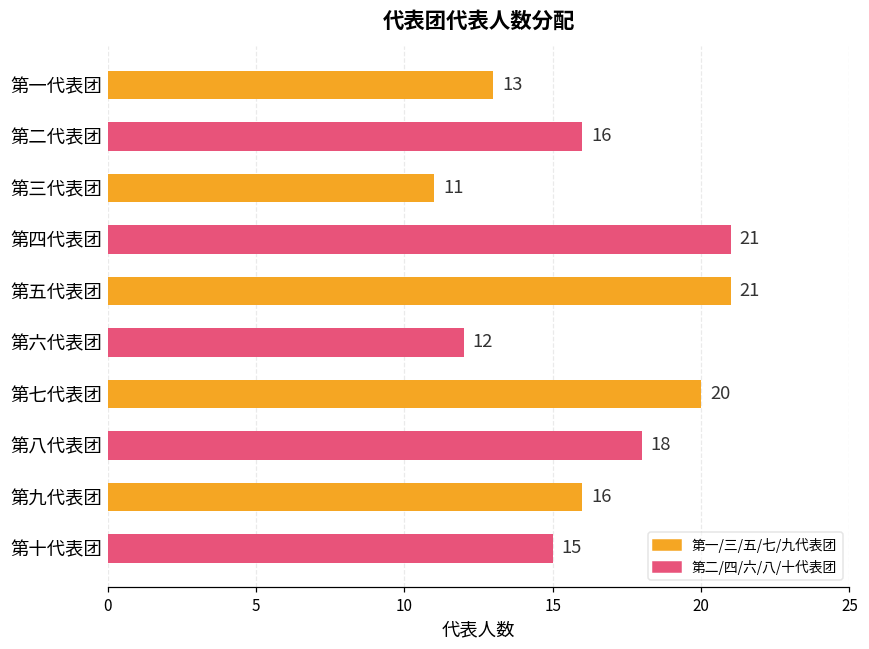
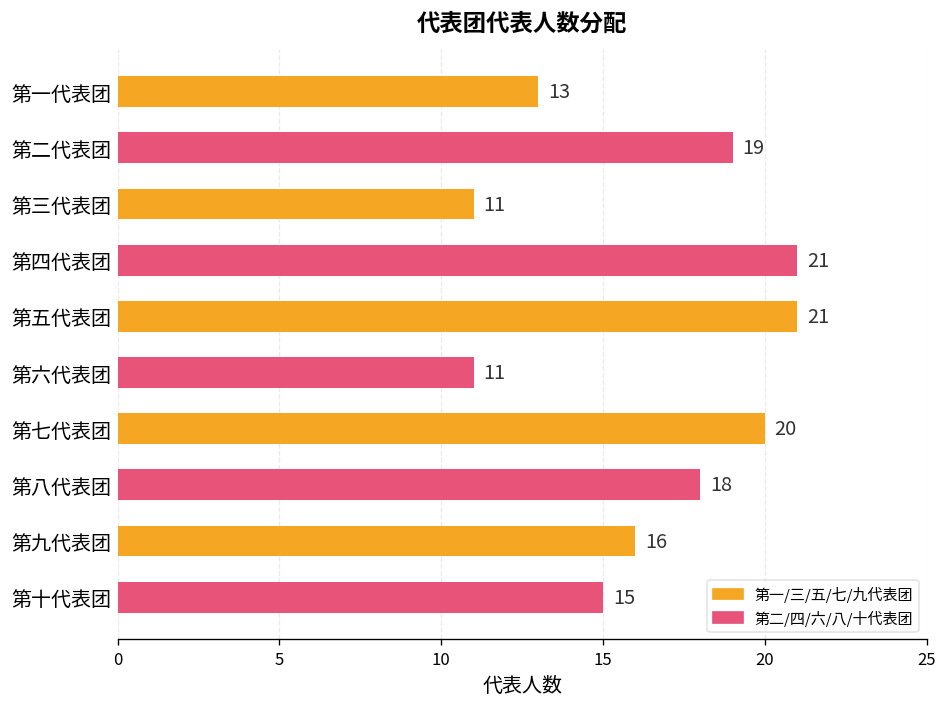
第二代表团: 16 -> 19
第六代表团: 12 -> 11
